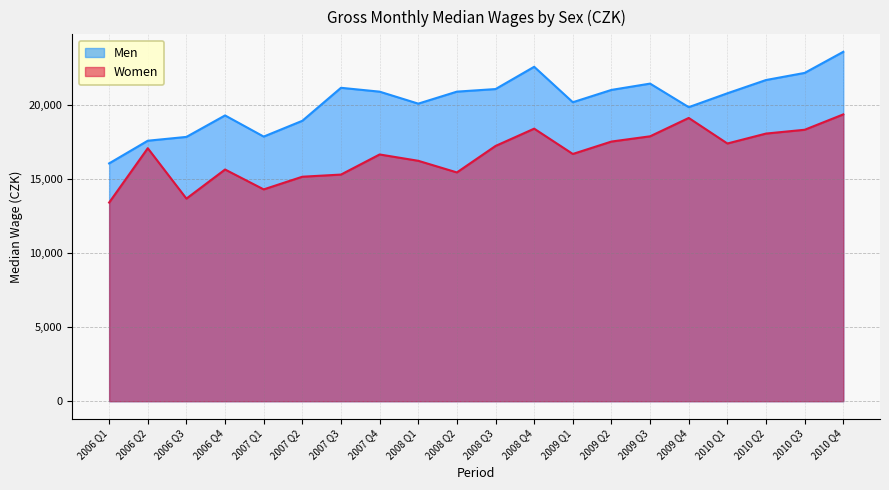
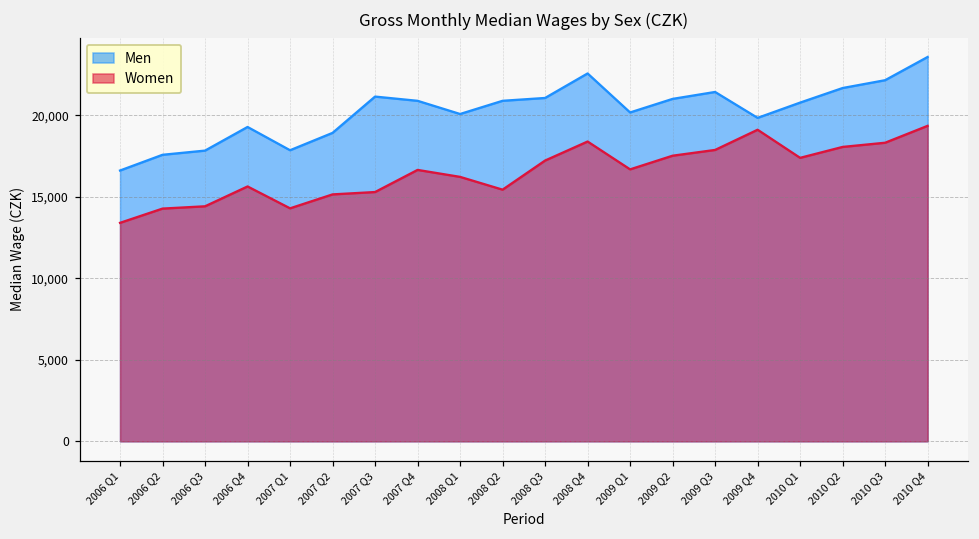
Men, 2006 Q1: 16,100 -> 16,600
Women, 2006 Q2: 17,100 -> 14,300
Women, 2006 Q3: 13,700 -> 14,400
